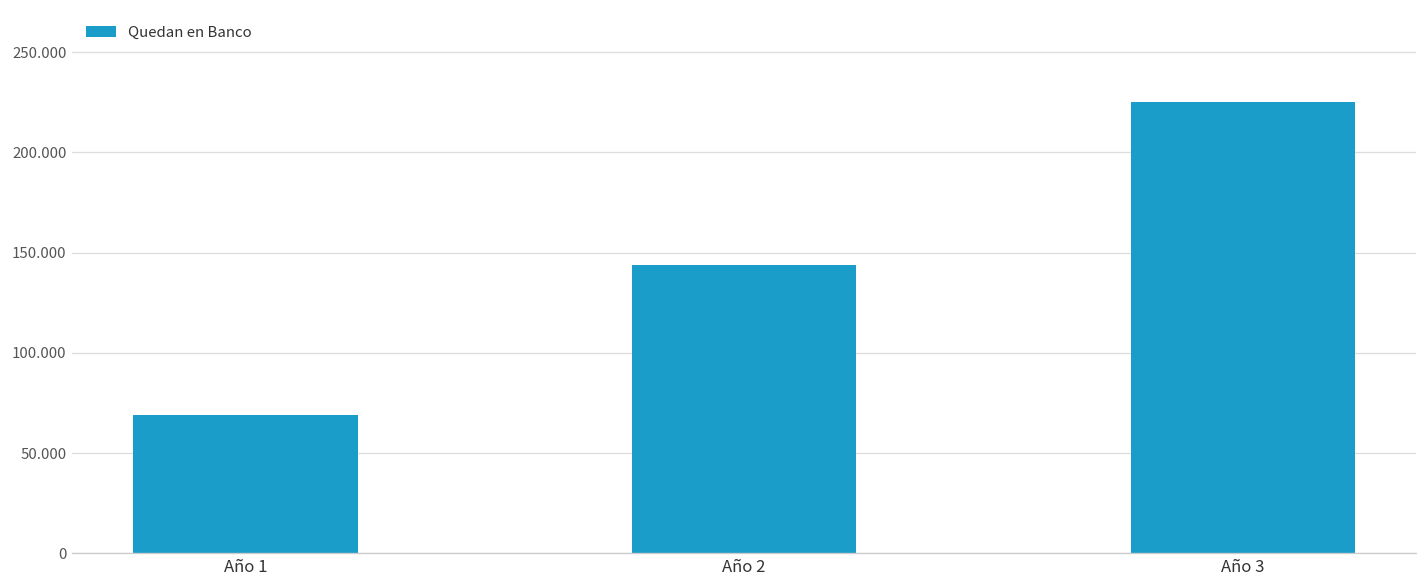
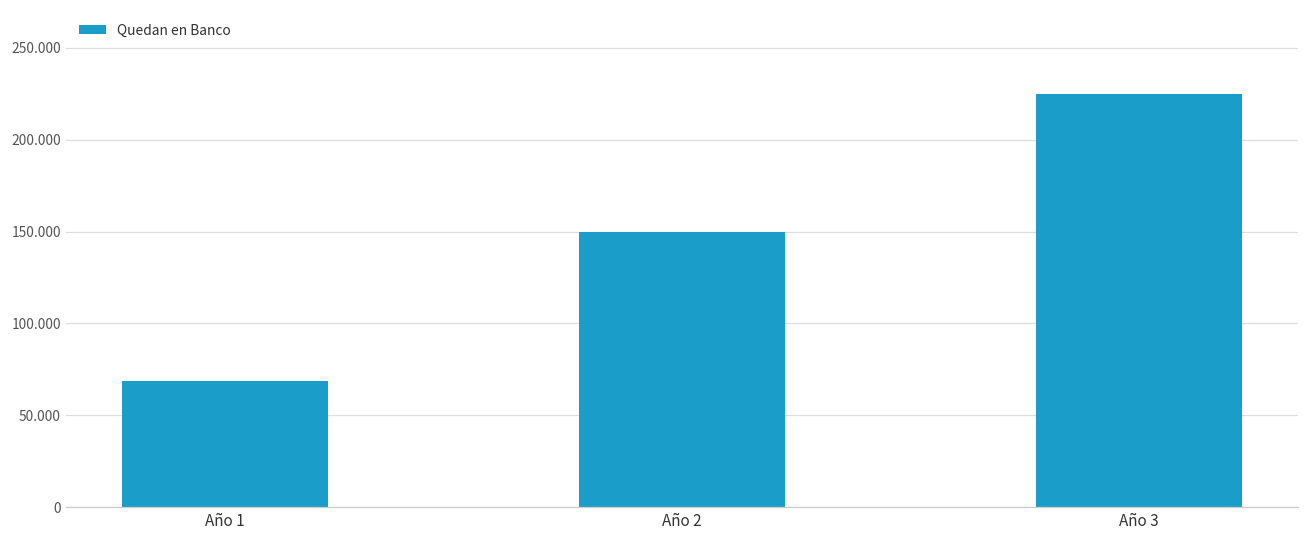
Año 2: 144 -> 150
